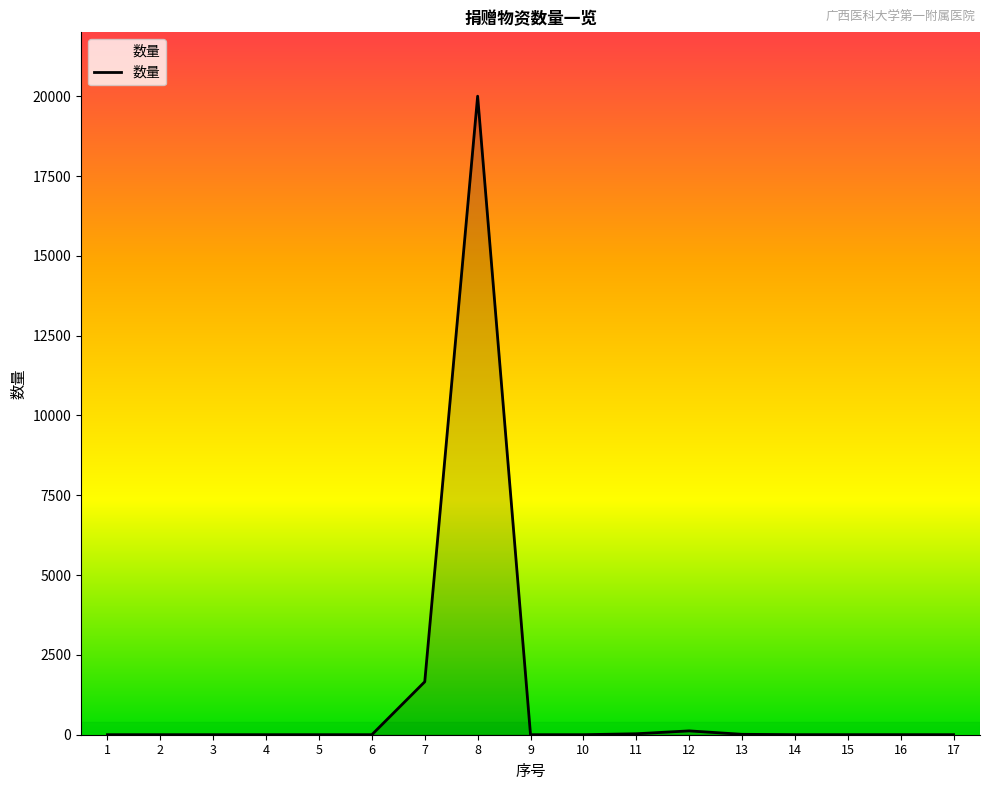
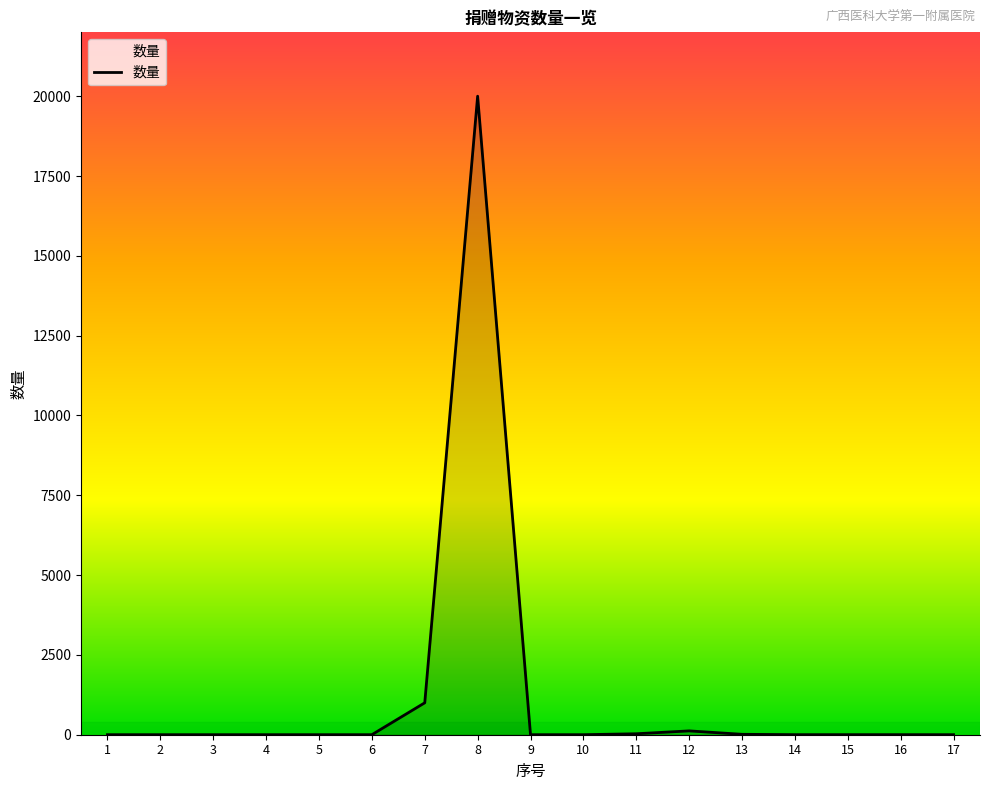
7: 1700 -> 1000
